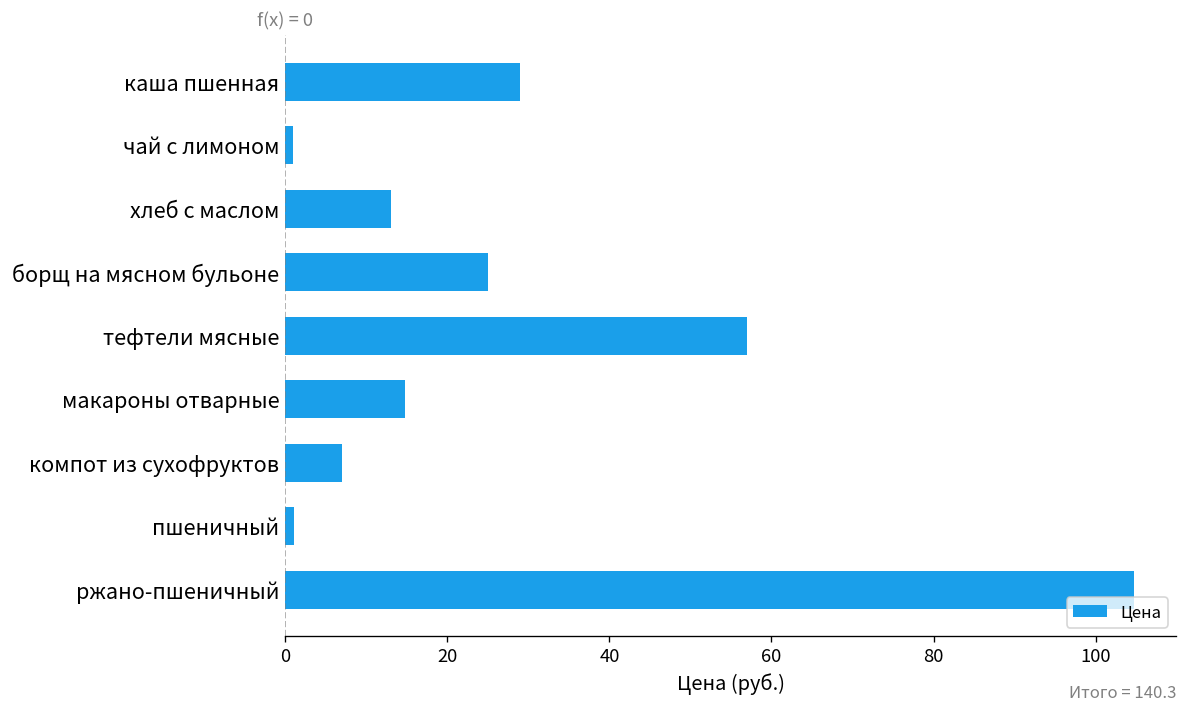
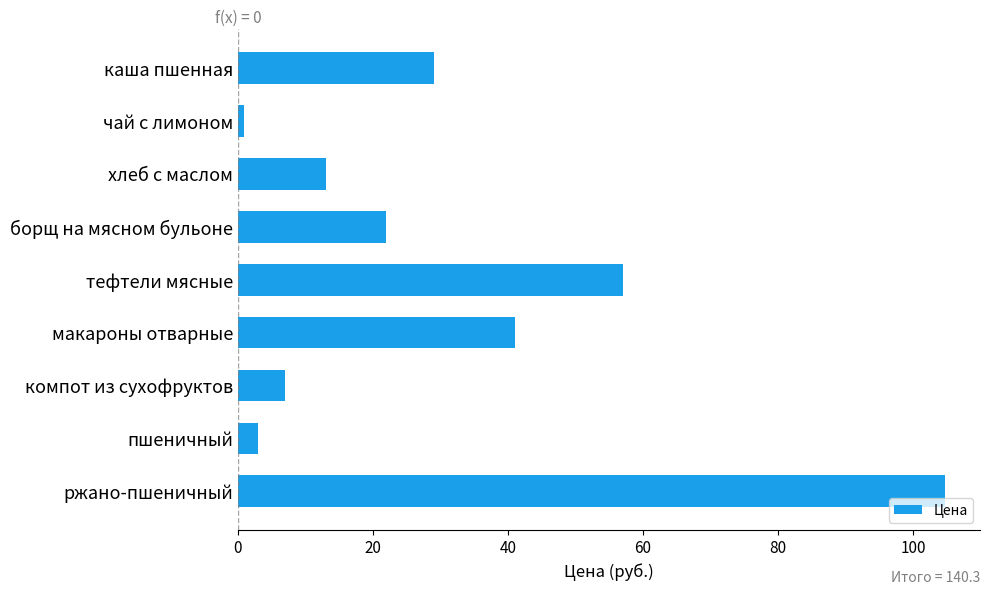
борщ на мясном бульоне: 25 -> 22
макароны отварные: 15 -> 41
пшеничный: 1 -> 3
